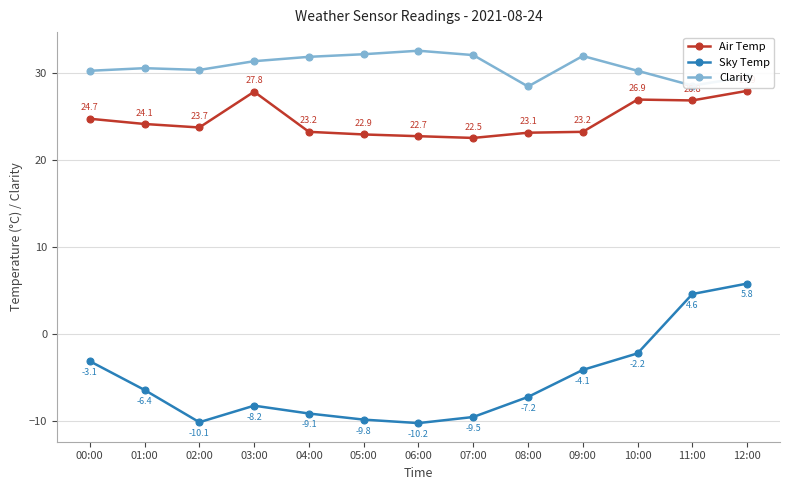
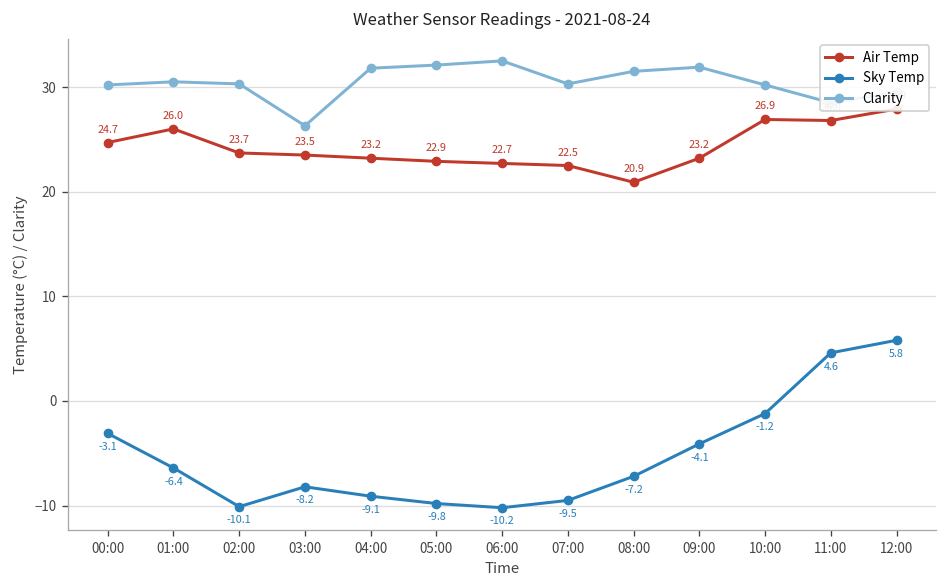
Air Temp, 01:00: 24.1 -> 26.0
Air Temp, 03:00: 27.8 -> 23.5
Clarity, 03:00: 31 -> 26
Clarity, 07:00: 32 -> 30
Air Temp, 08:00: 23.1 -> 20.9
Clarity, 08:00: 28 -> 32
Sky Temp, 10:00: -2.2 -> -1.2
